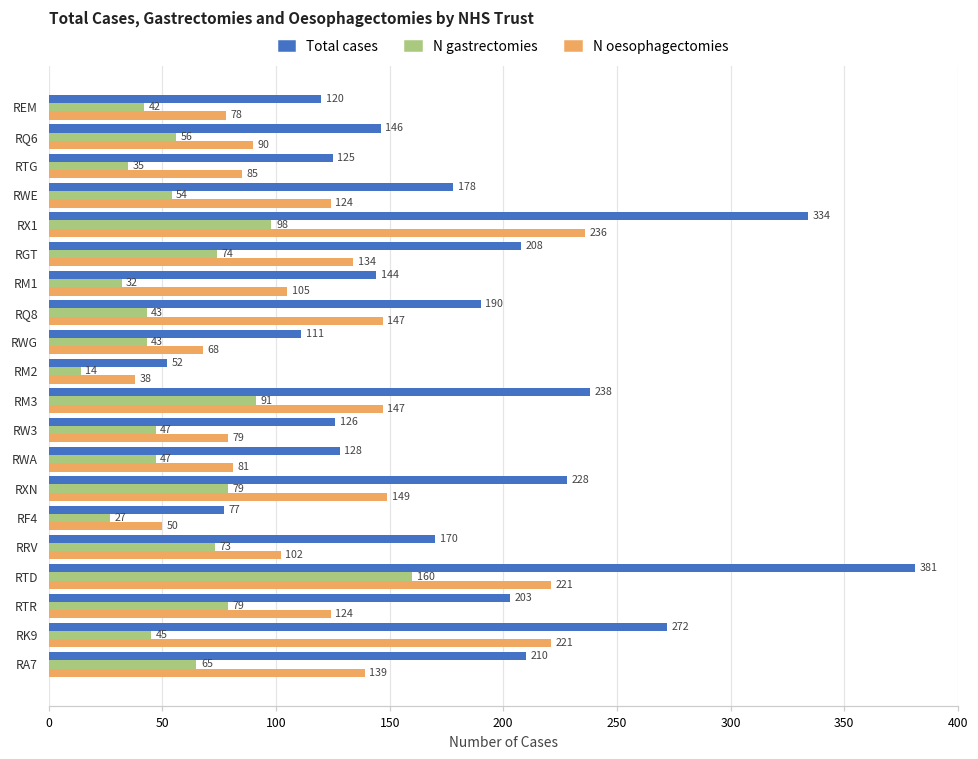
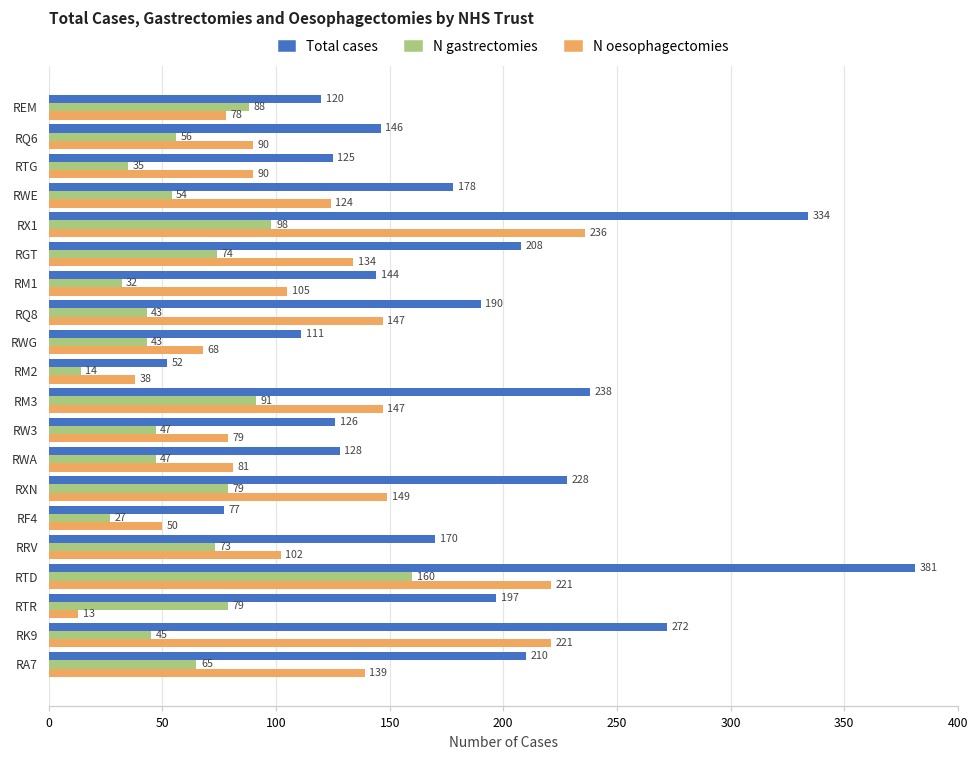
N gastrectomies, REM: 42 -> 88
N oesophagectomies, RTG: 85 -> 90
Total cases, RTR: 203 -> 197
N oesophagectomies, RTR: 124 -> 13
